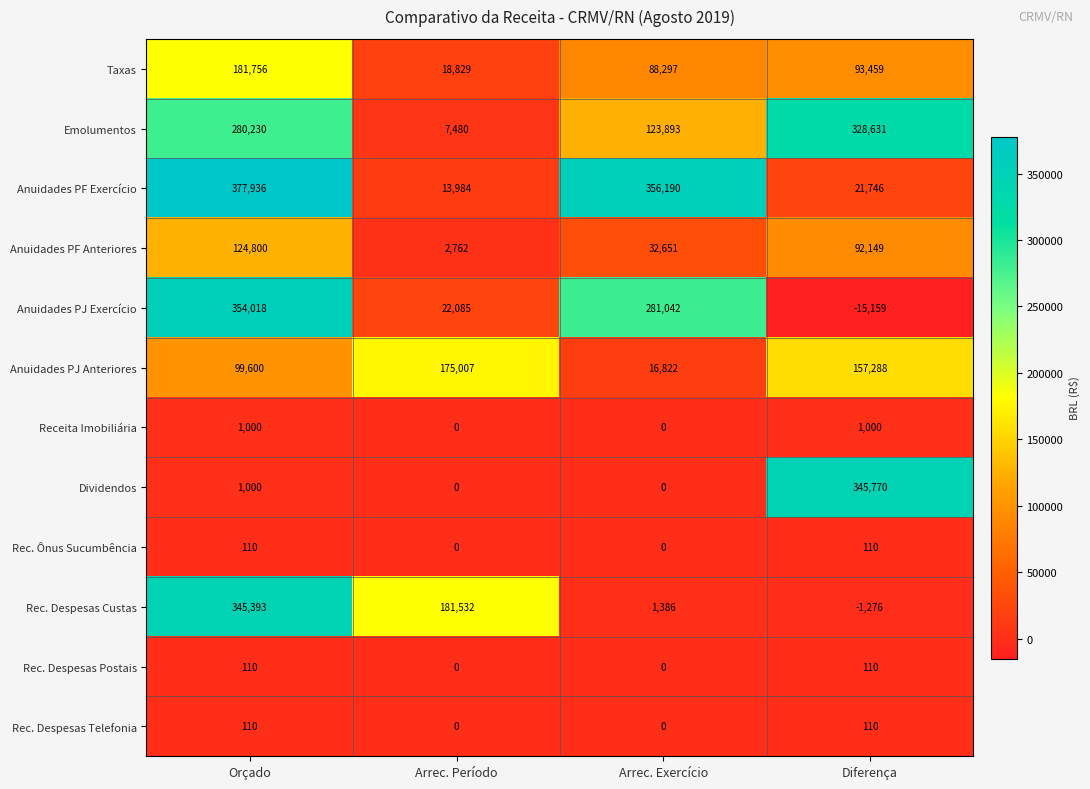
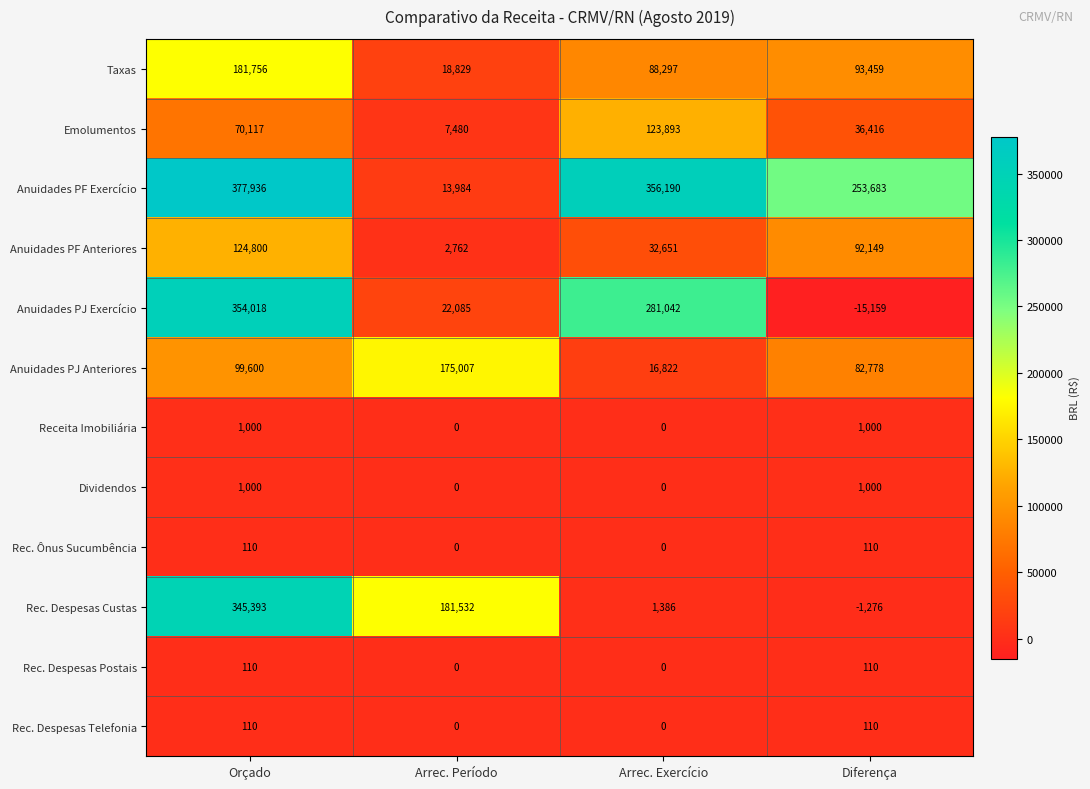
Emolumentos, Orçado: 280,230 -> 70,117
Emolumentos, Diferença: 328,631 -> 36,416
Anuidades PF Exercício, Diferença: 21,746 -> 253,683
Anuidades PJ Anteriores, Diferença: 157,288 -> 82,778
Dividendos, Diferença: 345,770 -> 1,000
